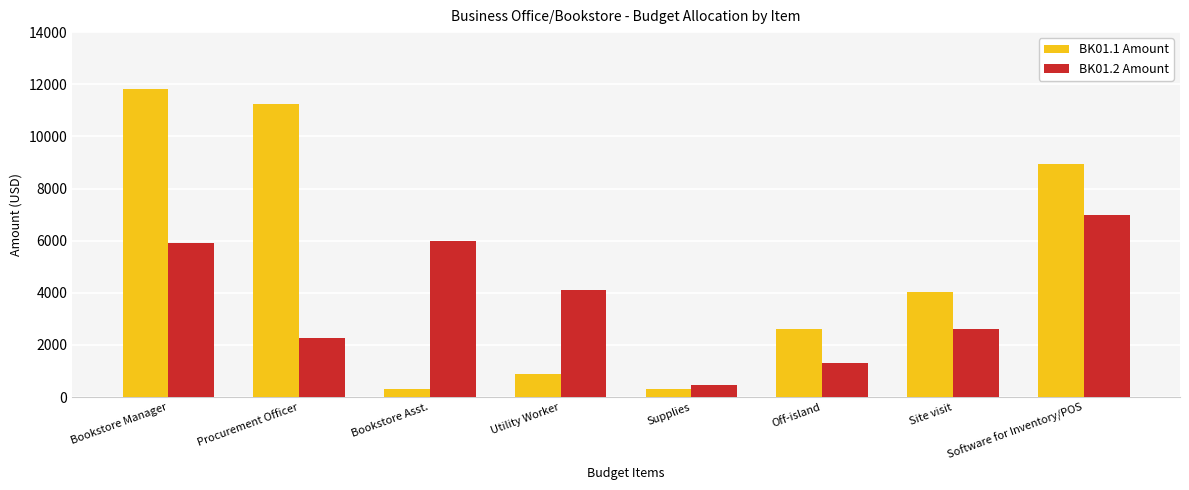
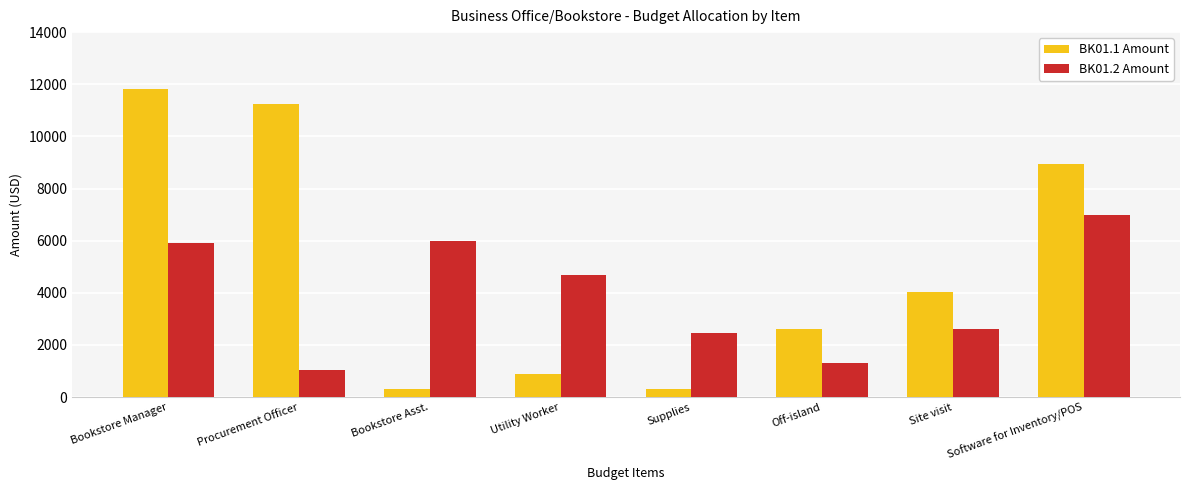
BK01.2 Amount, Procurement Officer: 2200 -> 1000
BK01.2 Amount, Utility Worker: 4100 -> 4700
BK01.2 Amount, Supplies: 500 -> 2500
